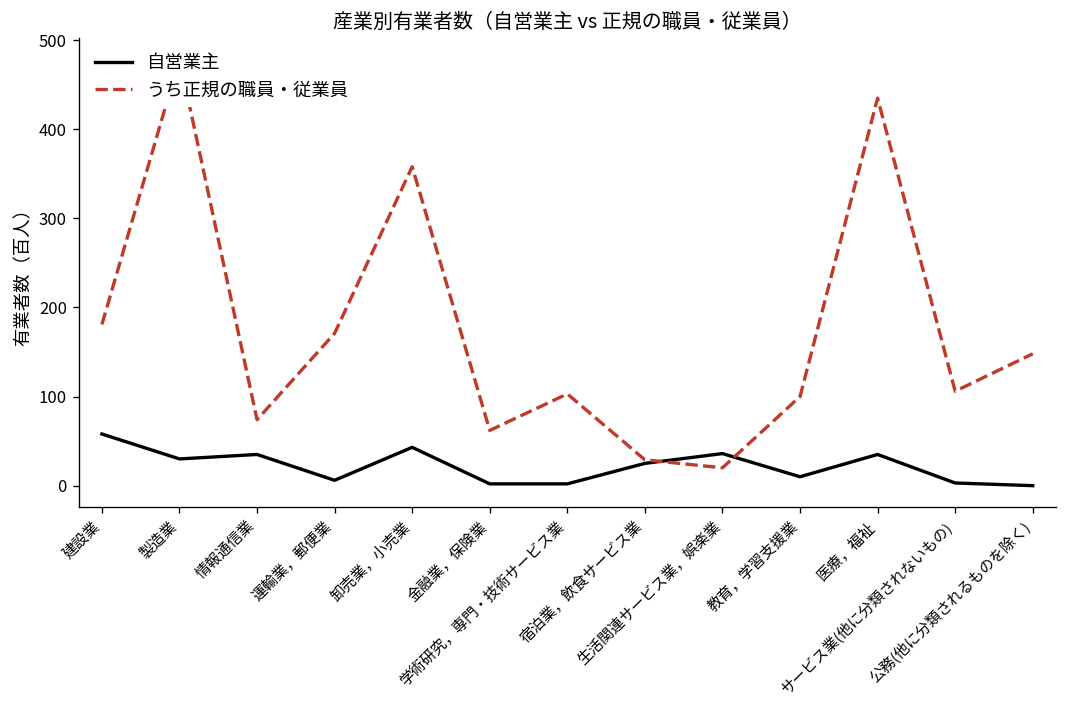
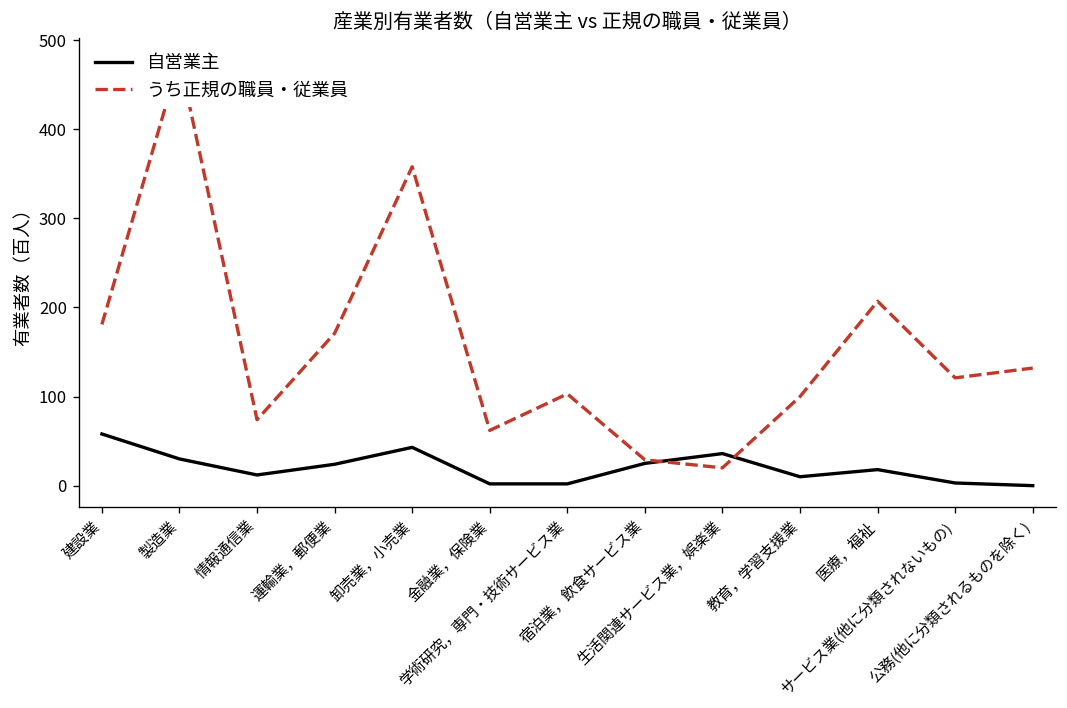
自営業主, 情報通信業: 40 -> 10
自営業主, 運輸業，郵便業: 10 -> 20
自営業主, 医療，福祉: 40 -> 20
うち正規の職員・従業員, 医療，福祉: 440 -> 210
うち正規の職員・従業員, サービス業(他に分類されないもの): 110 -> 120
うち正規の職員・従業員, 公務(他に分類されるものを除く): 150 -> 130
